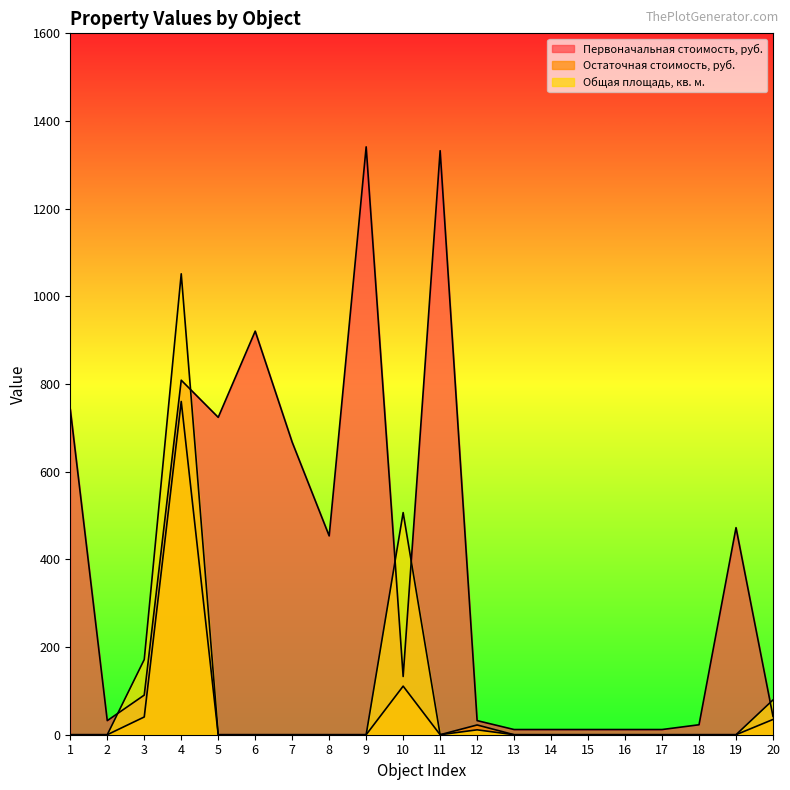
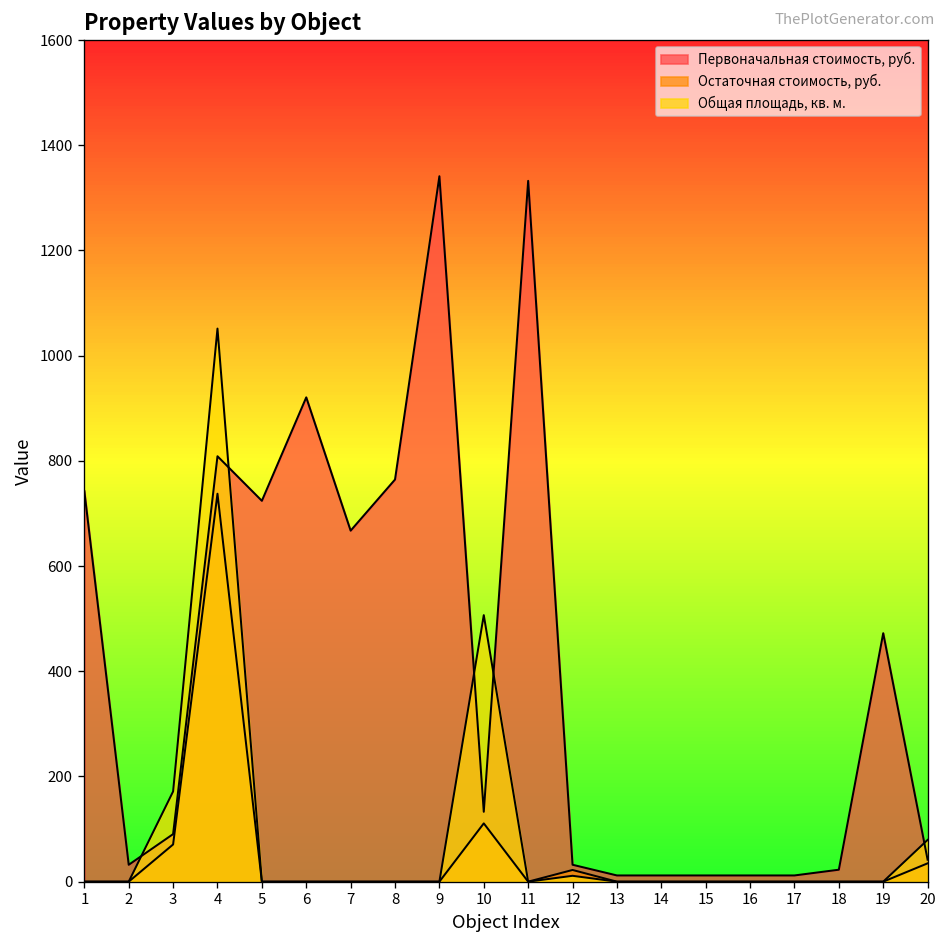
Остаточная стоимость, руб., 3: 40 -> 70
Остаточная стоимость, руб., 4: 760 -> 740
Первоначальная стоимость, руб., 8: 450 -> 760
